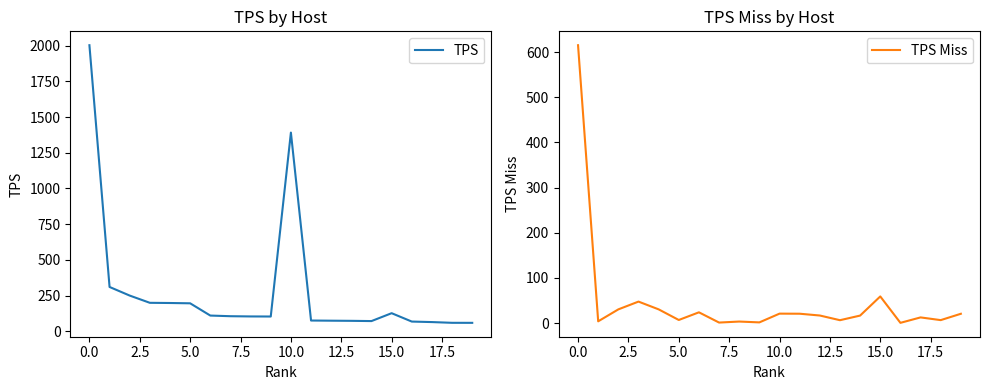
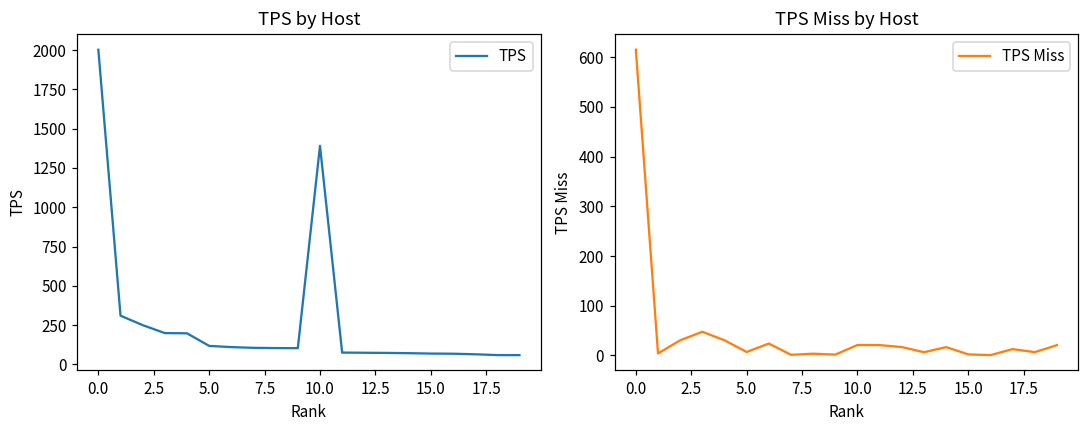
TPS by Host, 5.0: 200 -> 120
TPS by Host, 15.0: 130 -> 70
TPS Miss by Host, 15.0: 60 -> 0
